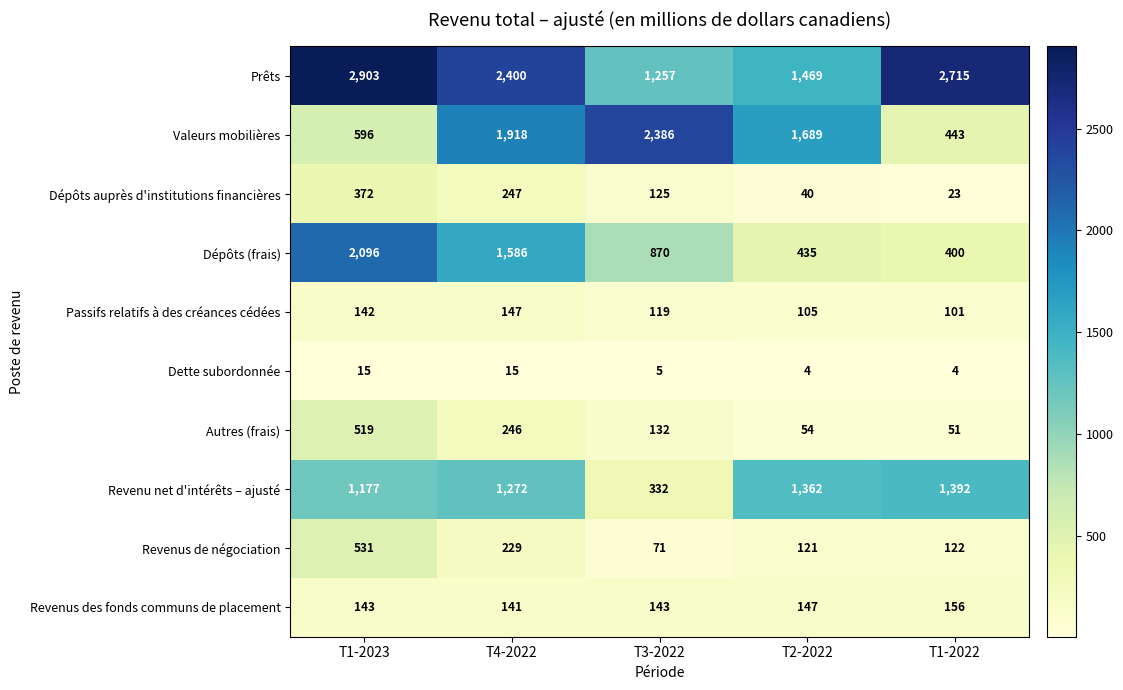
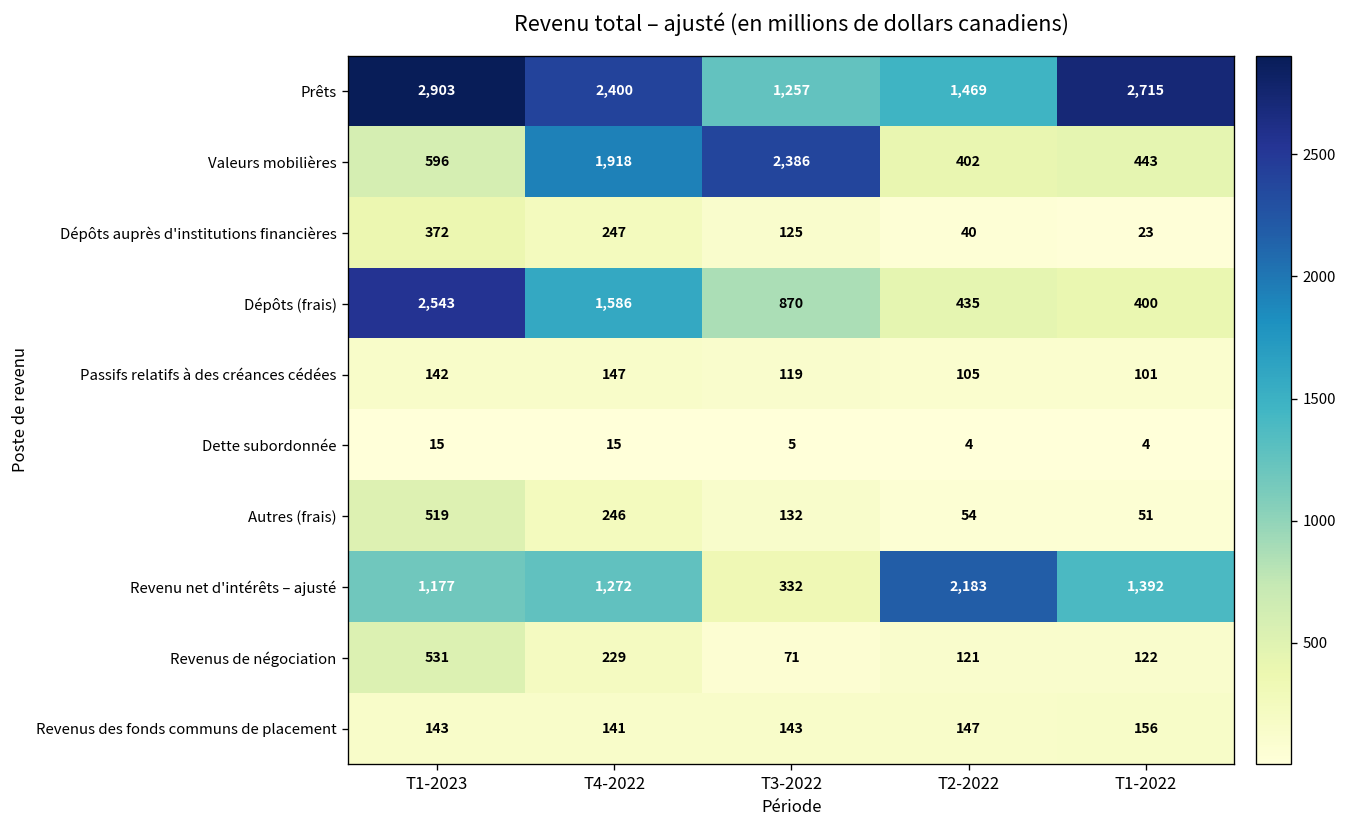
Valeurs mobilières, T2-2022: 1,689 -> 402
Dépôts (frais), T1-2023: 2,096 -> 2,543
Revenu net d'intérêts – ajusté, T2-2022: 1,362 -> 2,183
